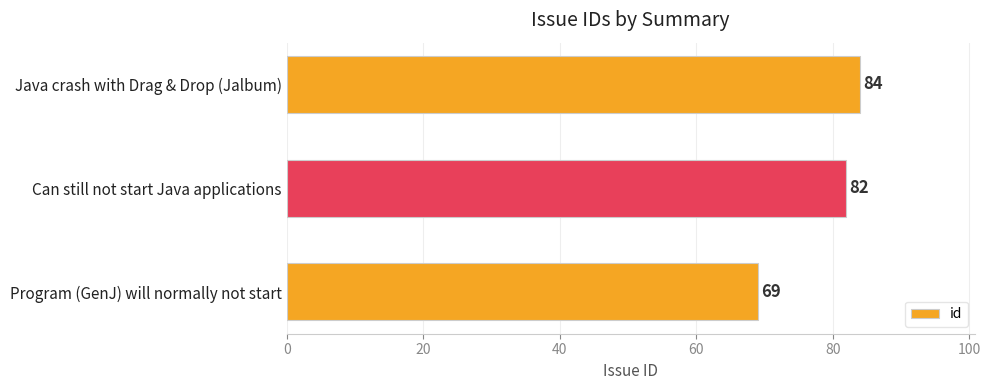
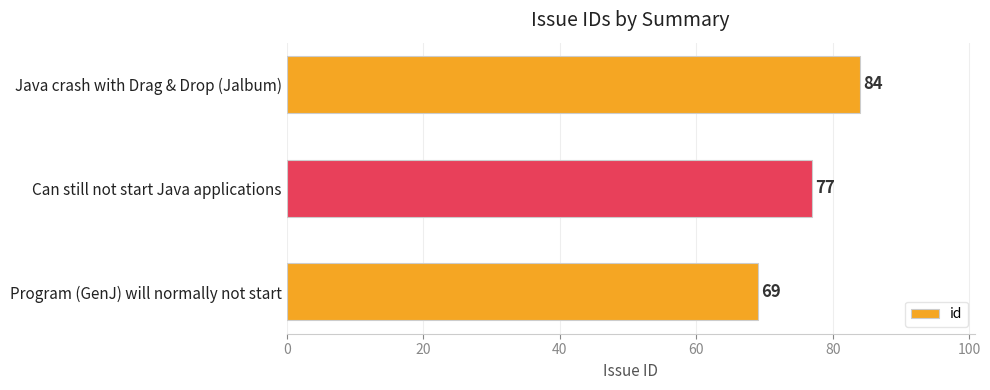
Can still not start Java applications: 82 -> 77
